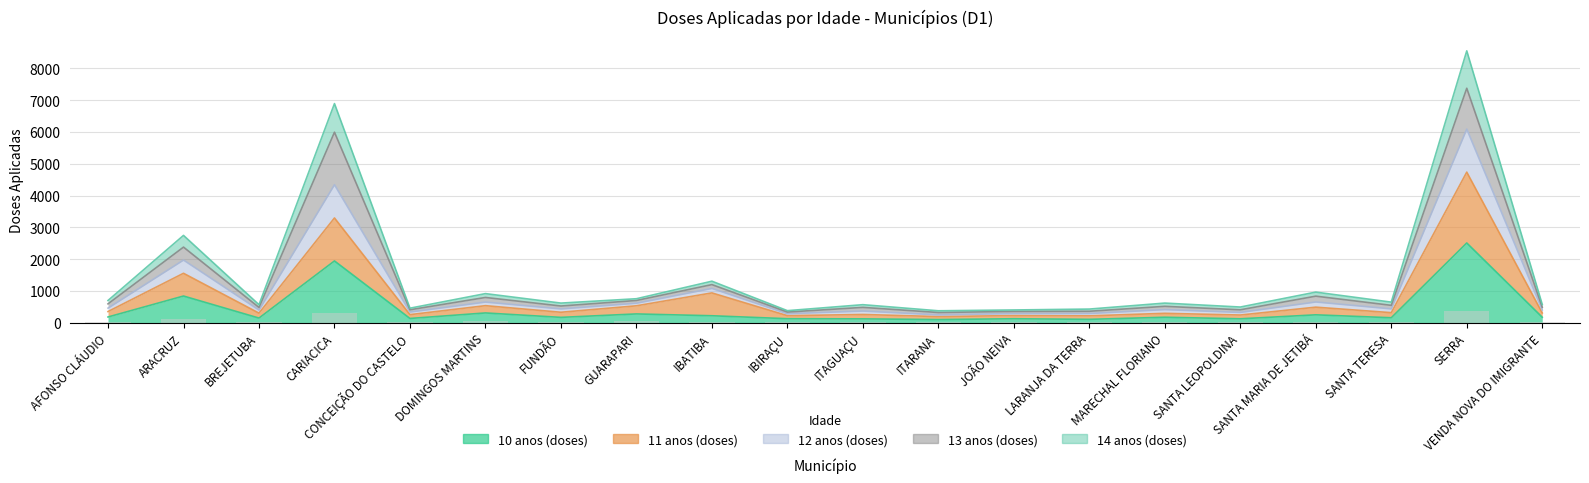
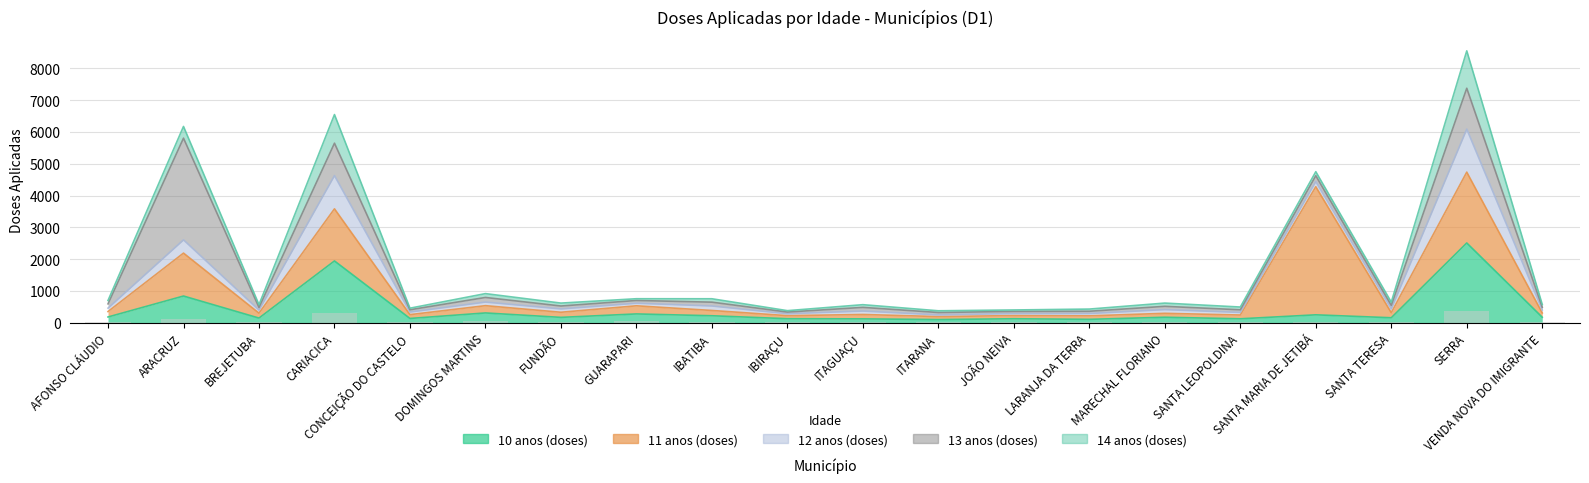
11 anos (doses), ARACRUZ: 700 -> 1300
13 anos (doses), ARACRUZ: 400 -> 3200
11 anos (doses), CARIACICA: 1400 -> 1600
13 anos (doses), CARIACICA: 1700 -> 1000
11 anos (doses), IBATIBA: 700 -> 200
11 anos (doses), SANTA MARIA DE JETIBÁ: 200 -> 4000
